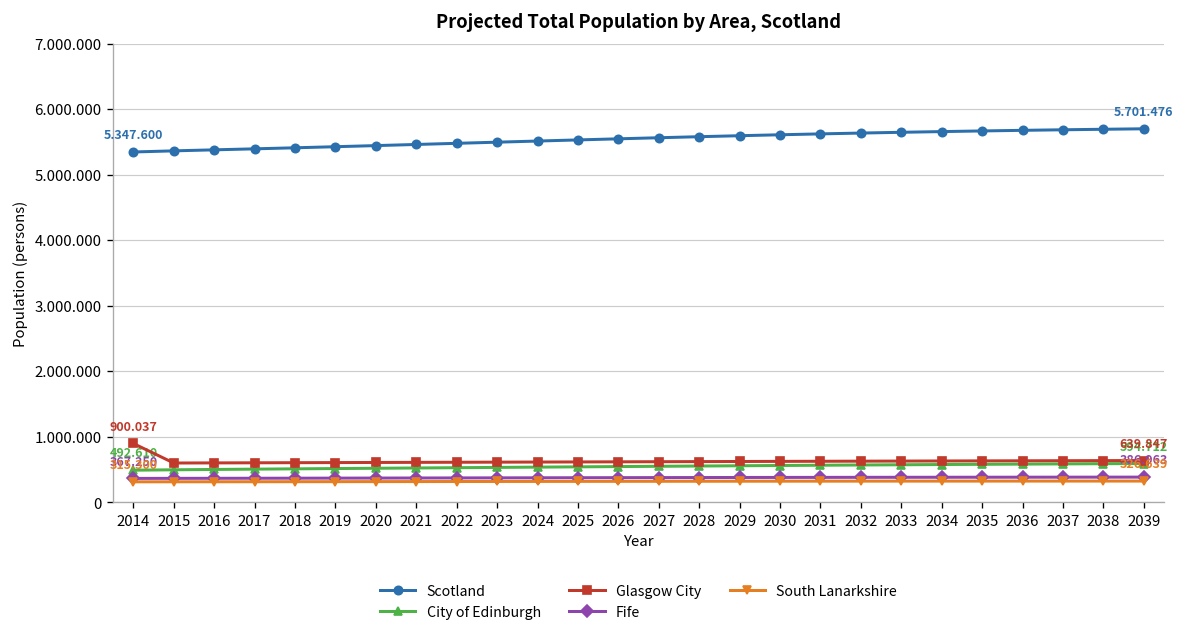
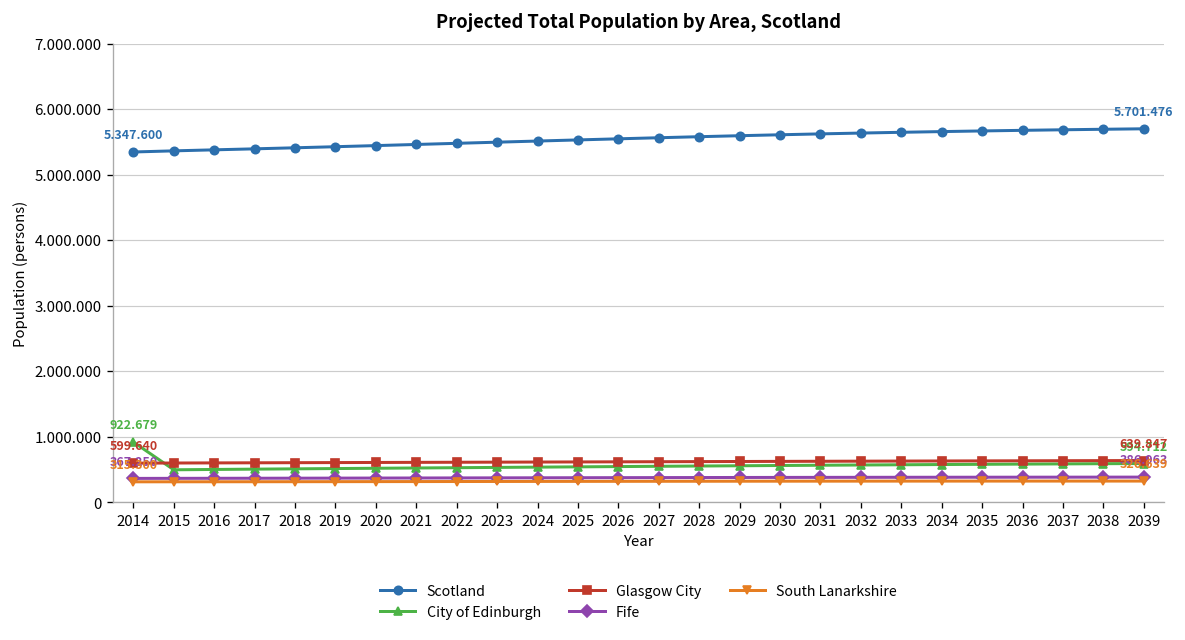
City of Edinburgh, 2014: 492.610 -> 922.679
Glasgow City, 2014: 900.037 -> 599.640
